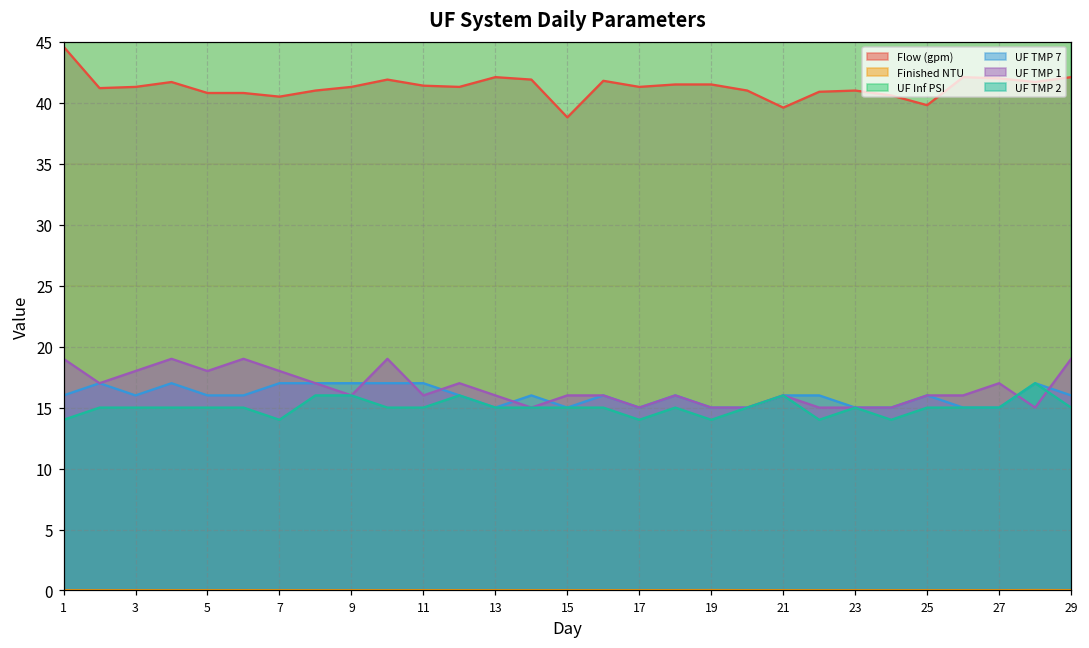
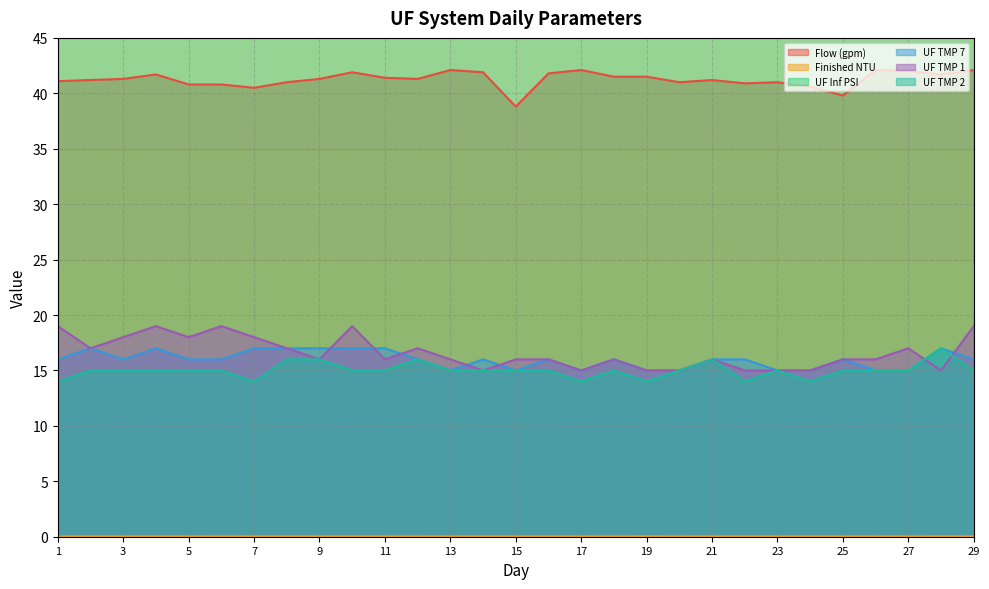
Flow (gpm), 1: 44.6 -> 41.1
Flow (gpm), 17: 41.3 -> 42.1
Flow (gpm), 21: 39.6 -> 41.2
